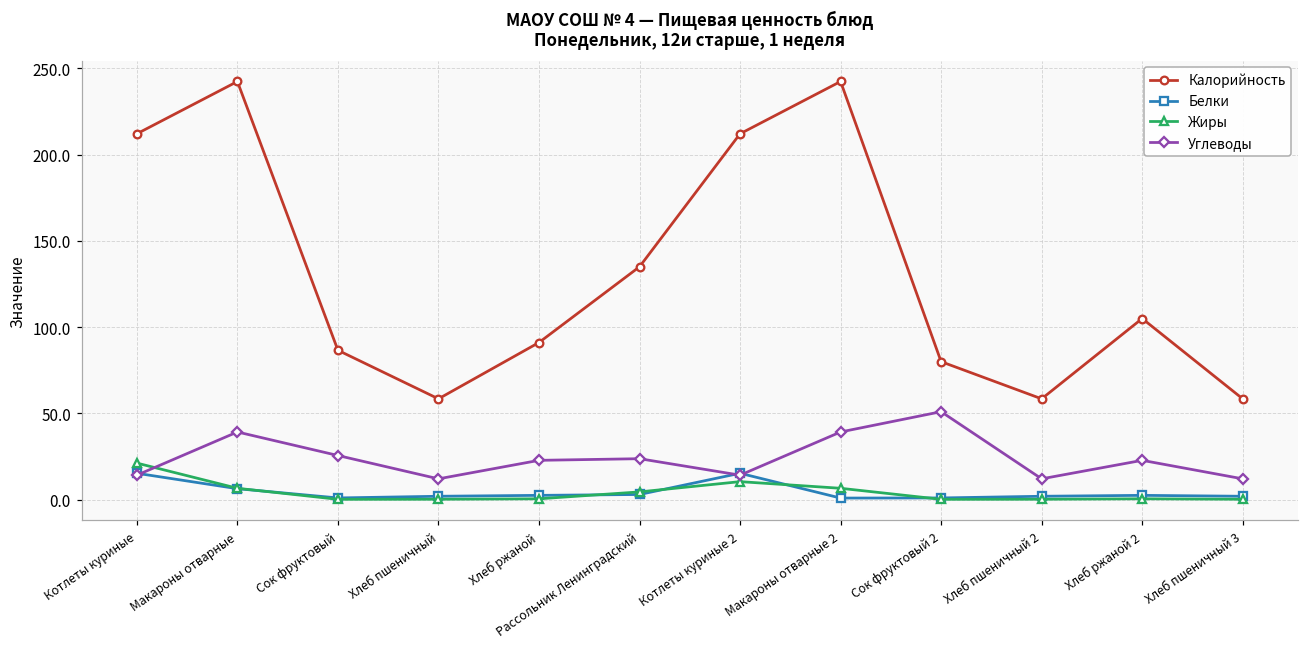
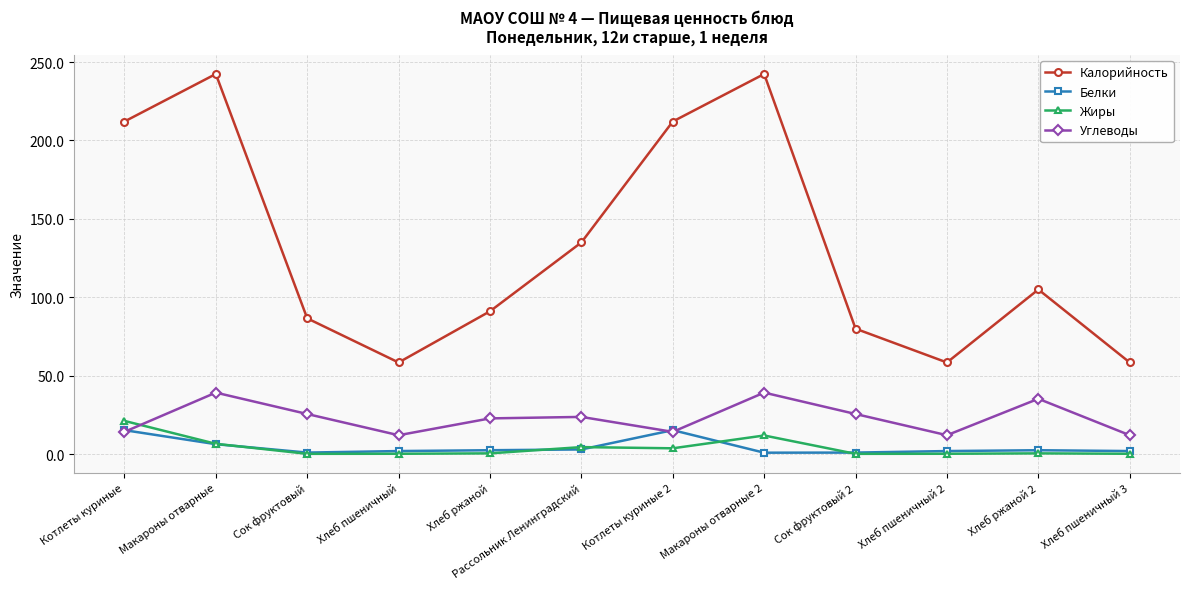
Жиры, Котлеты куриные 2: 10 -> 4
Жиры, Макароны отварные 2: 7 -> 12
Углеводы, Сок фруктовый 2: 51 -> 26
Углеводы, Хлеб ржаной 2: 23 -> 35
